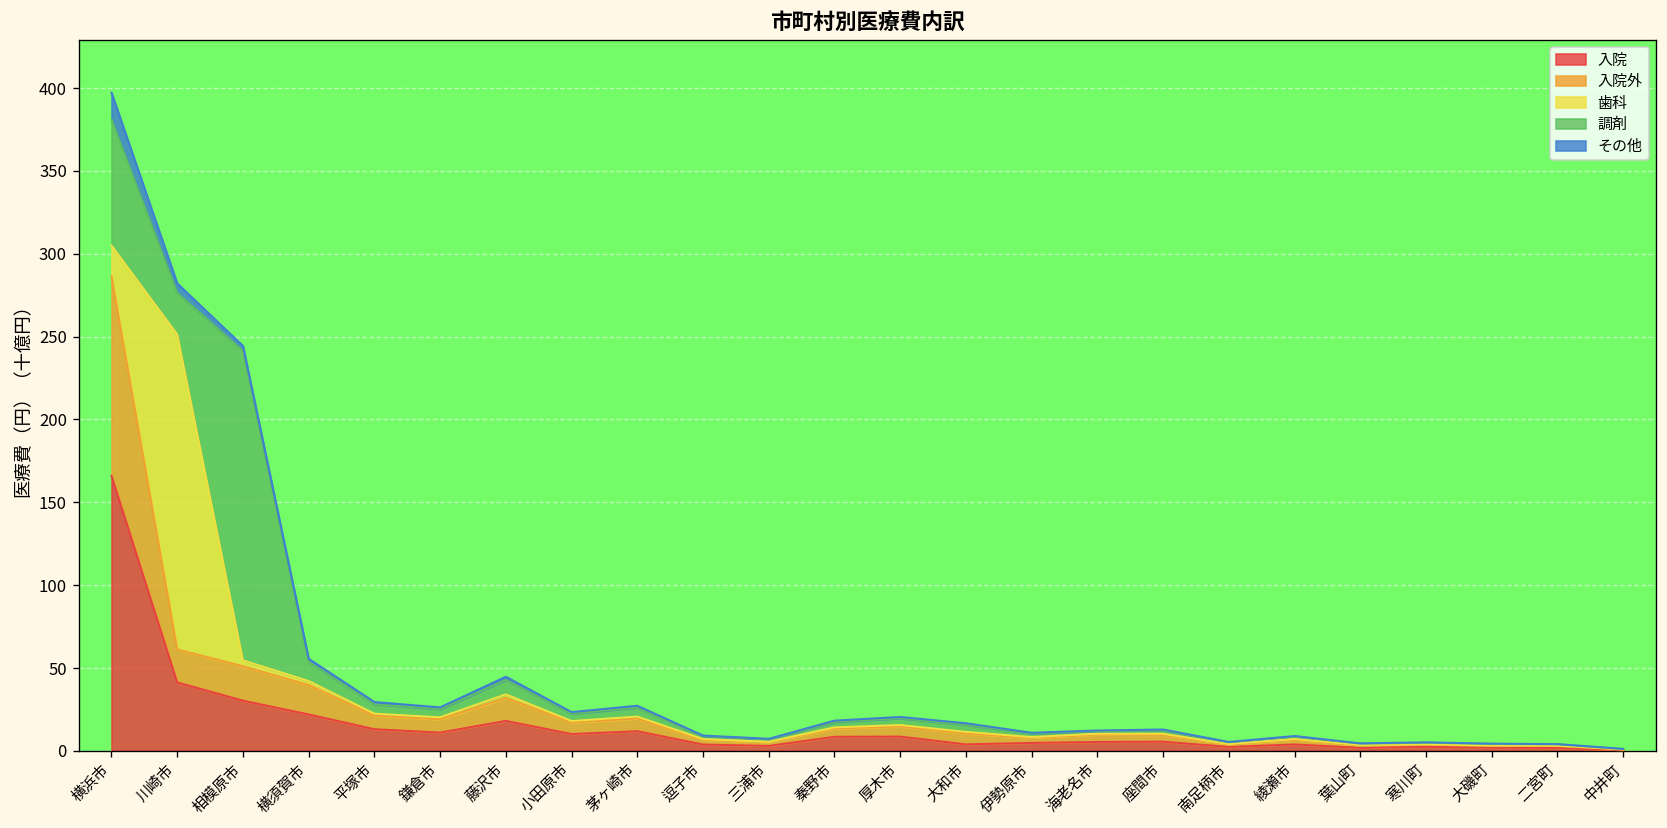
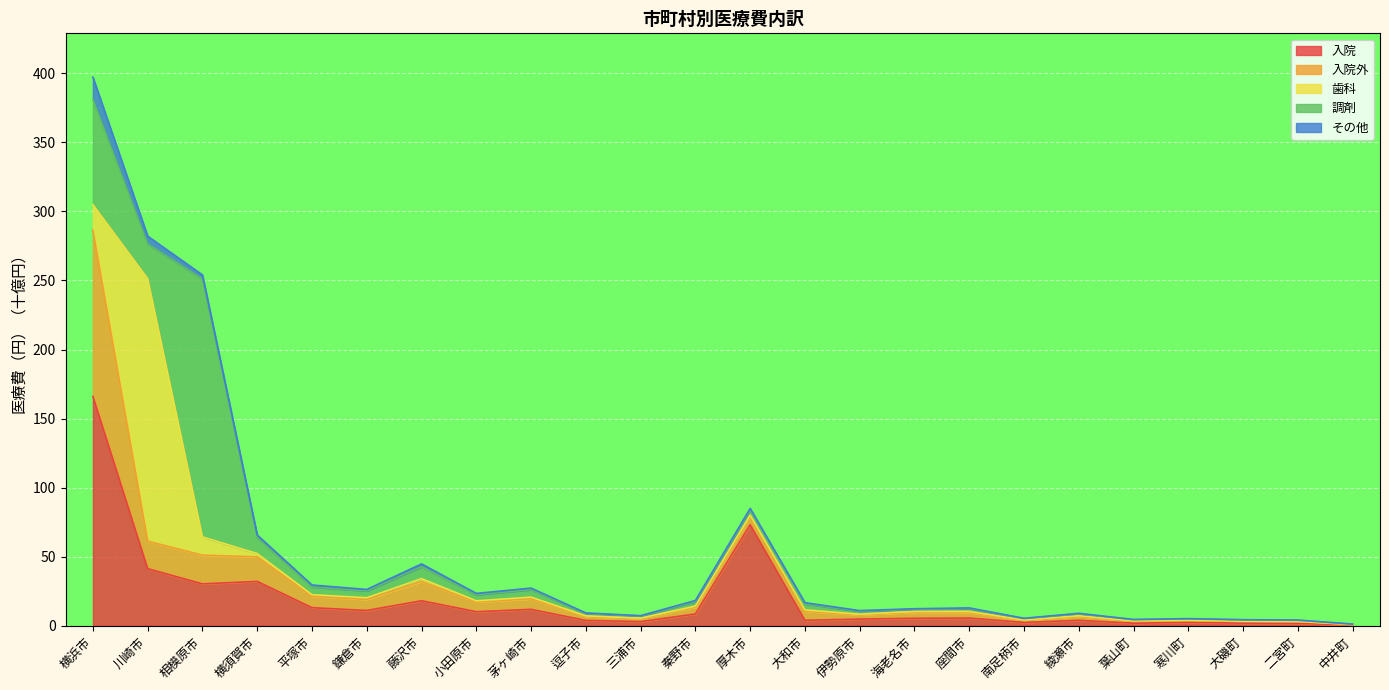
歯科, 相模原市: 4 -> 13
入院, 横須賀市: 22 -> 32
入院, 厚木市: 9 -> 73
